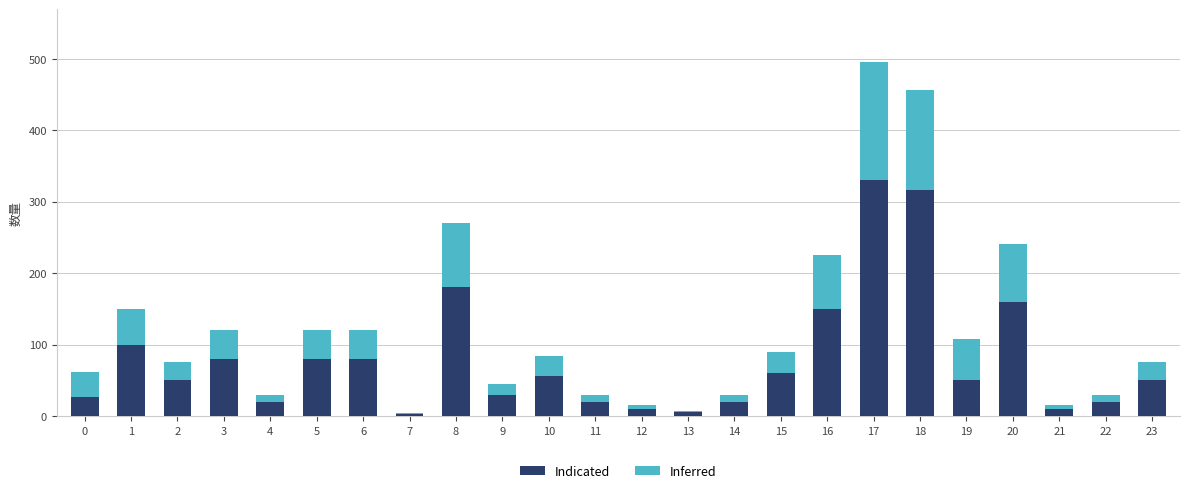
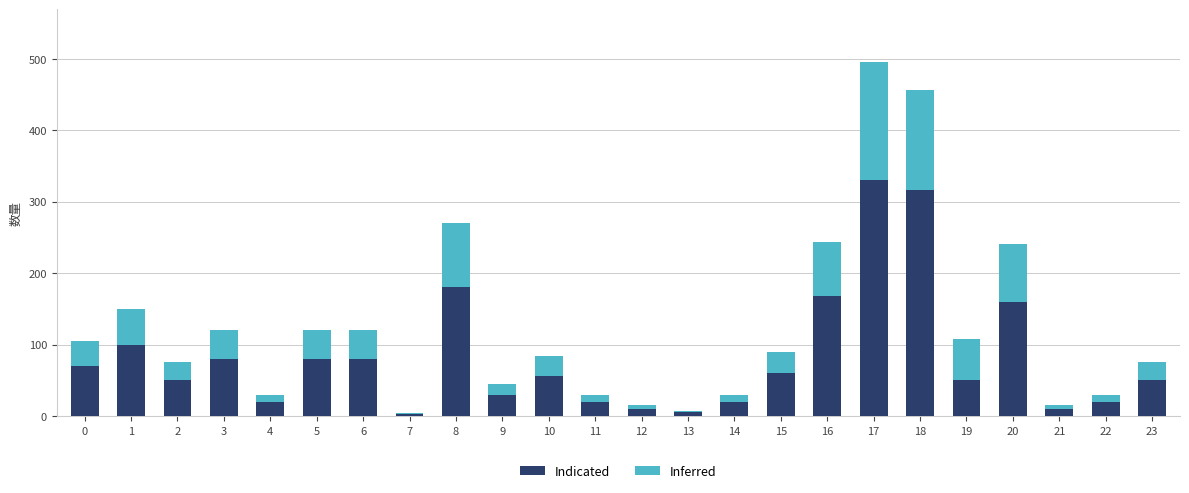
Indicated, 0: 30 -> 70
Indicated, 16: 150 -> 170
